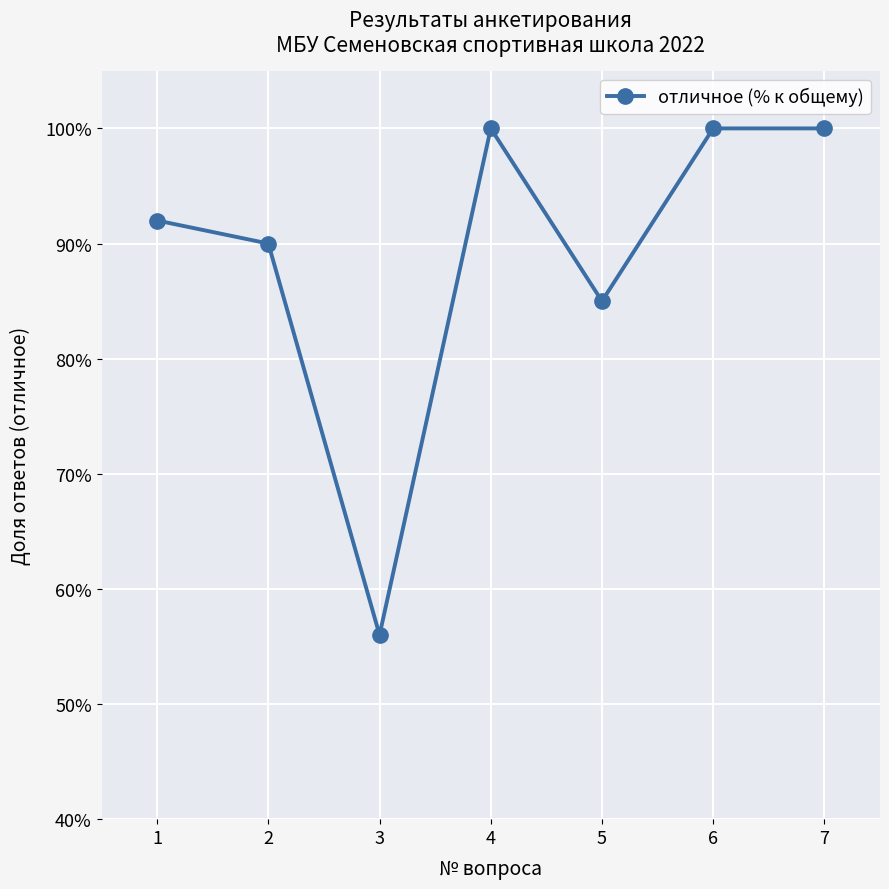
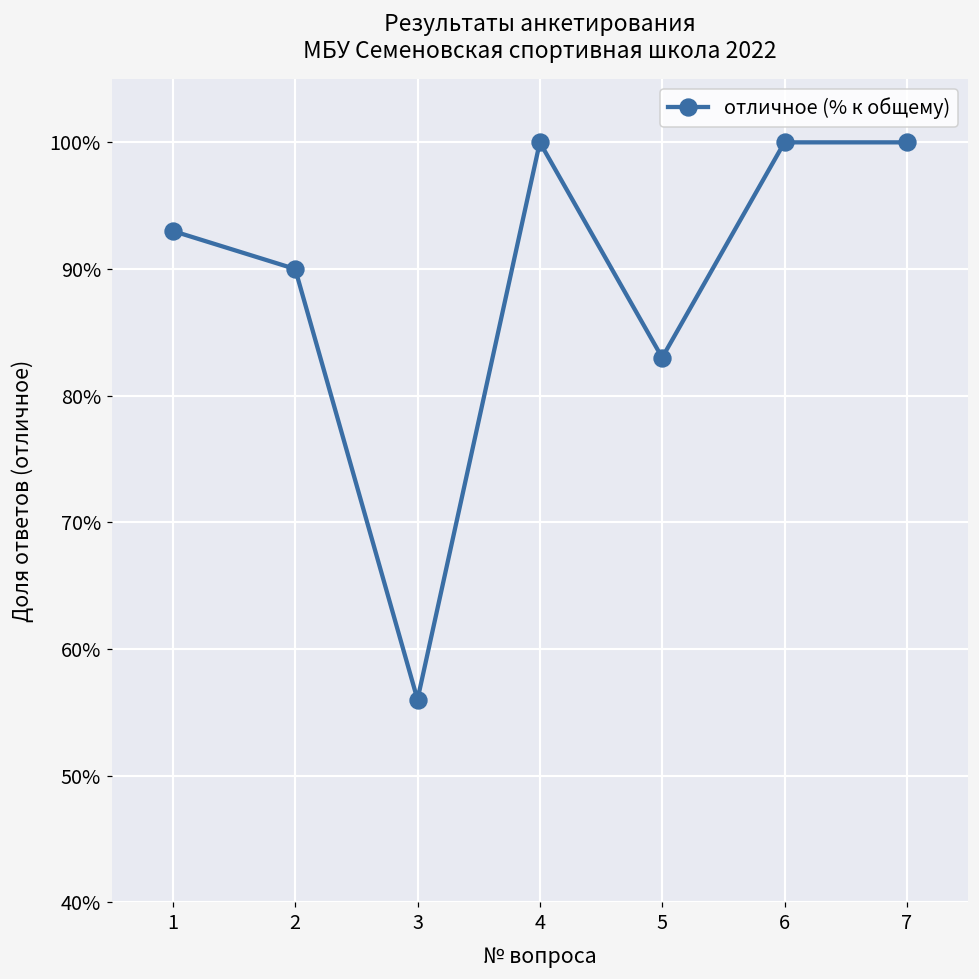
1: 92.0% -> 93.0%
5: 85.0% -> 83.0%
